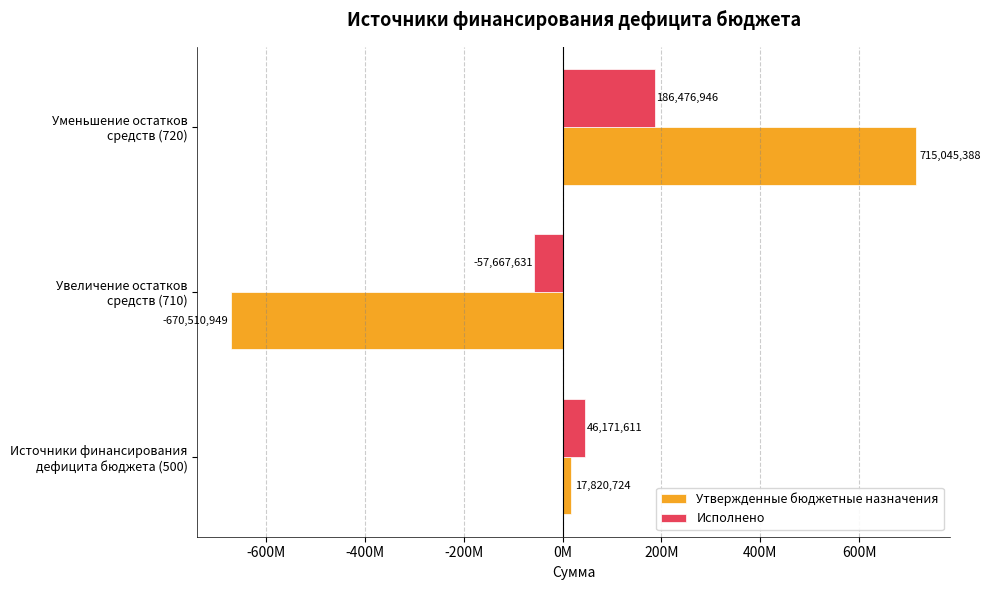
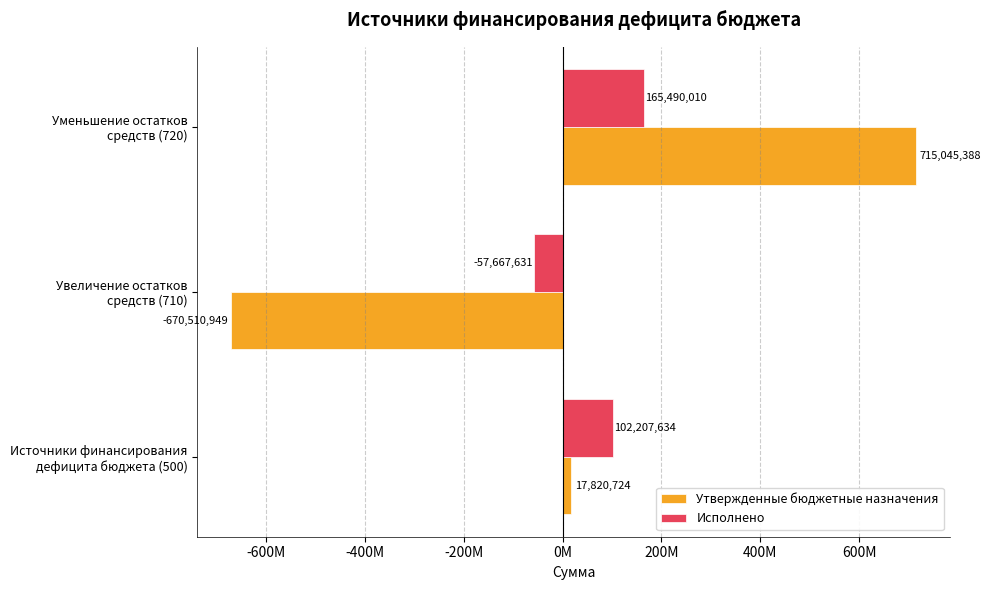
Исполнено, Уменьшение остатков средств (720): 186,476,946 -> 165,490,010
Исполнено, Источники финансирования дефицита бюджета (500): 46,171,611 -> 102,207,634
